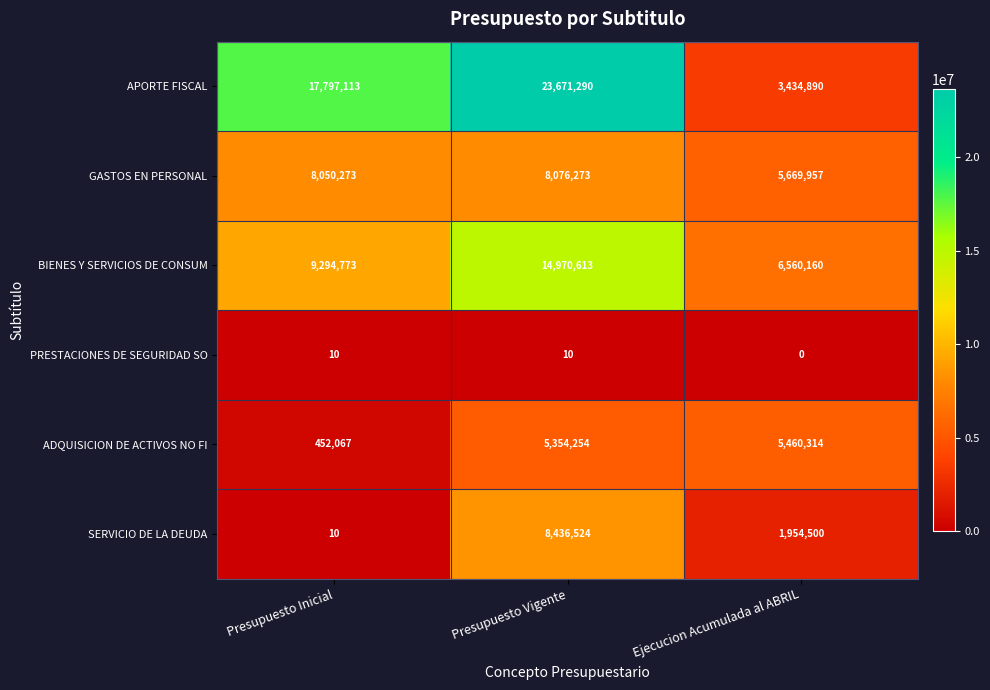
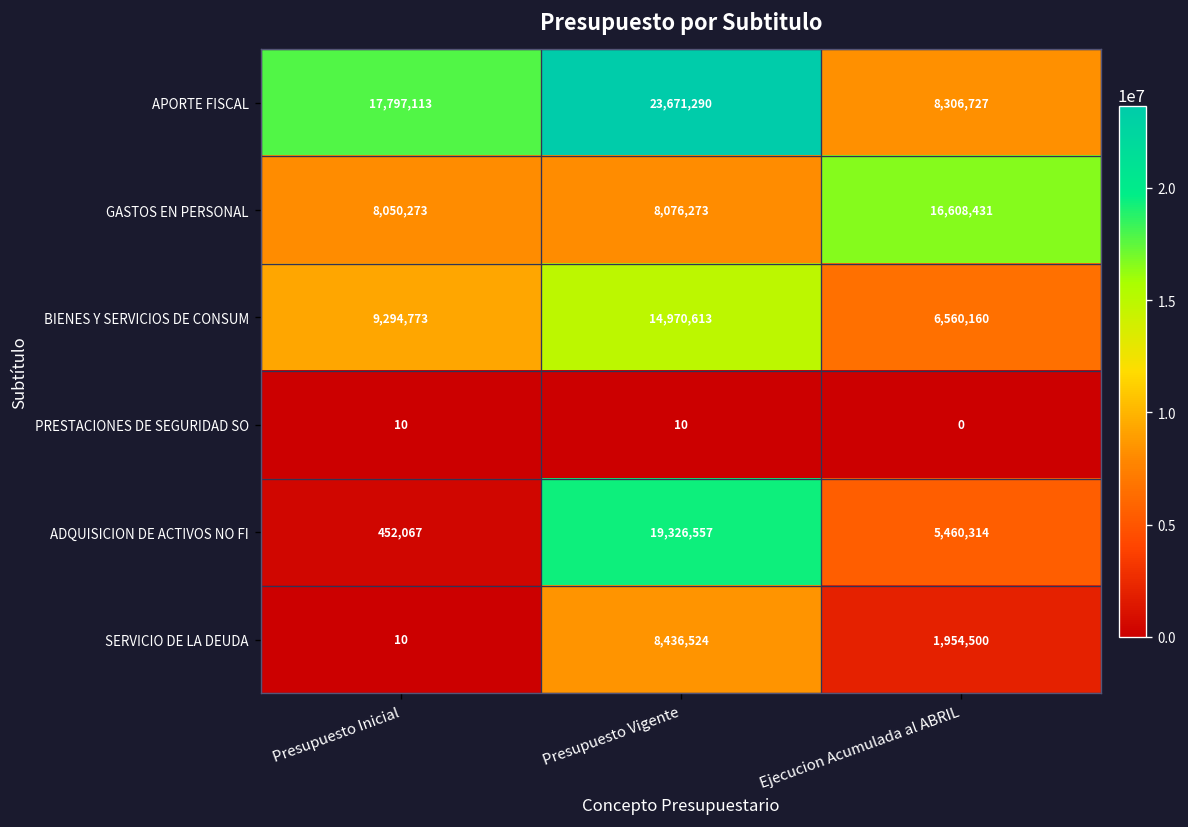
APORTE FISCAL, Ejecucion Acumulada al ABRIL: 3,434,890 -> 8,306,727
GASTOS EN PERSONAL, Ejecucion Acumulada al ABRIL: 5,669,957 -> 16,608,431
ADQUISICION DE ACTIVOS NO FI, Presupuesto Vigente: 5,354,254 -> 19,326,557
